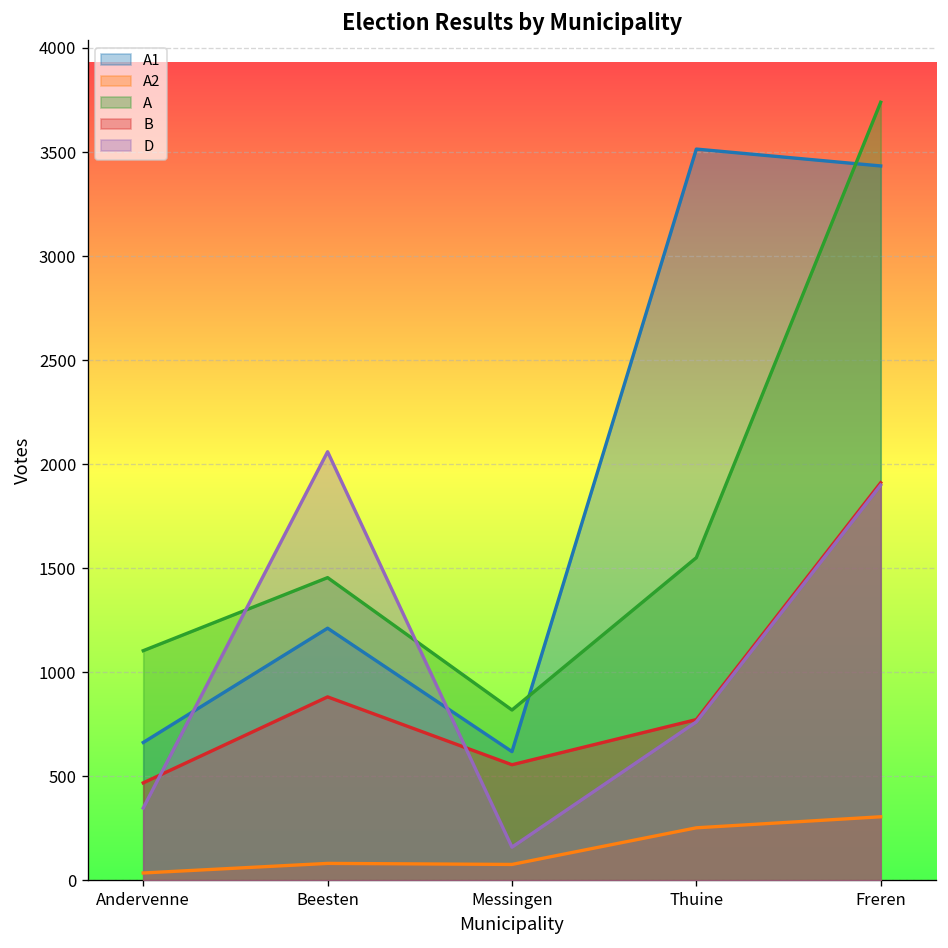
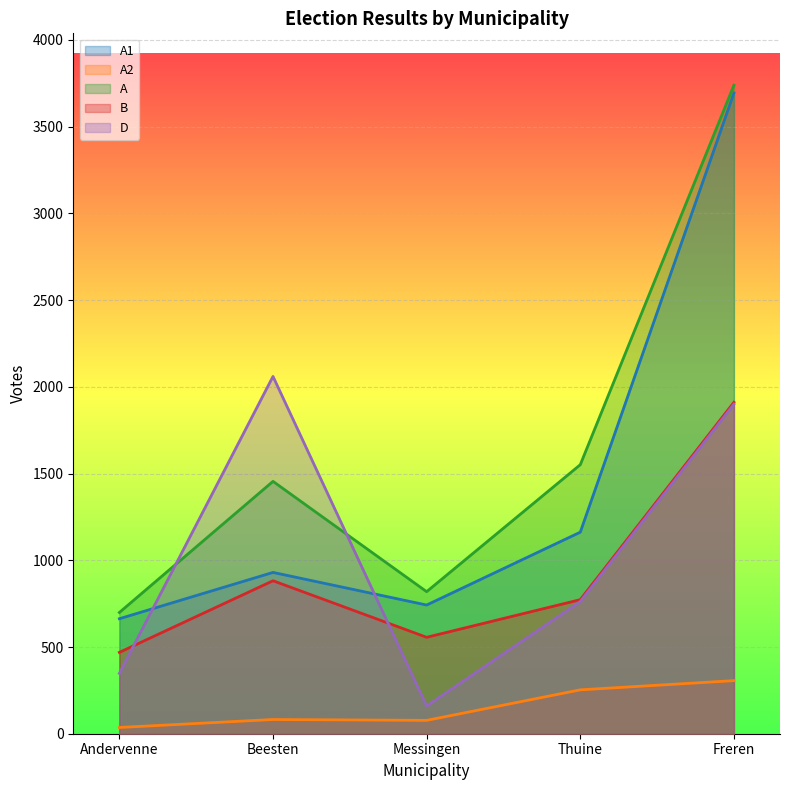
A, Andervenne: 1100 -> 700
A1, Beesten: 1210 -> 930
A1, Messingen: 620 -> 740
A1, Thuine: 3510 -> 1160
A1, Freren: 3430 -> 3690
